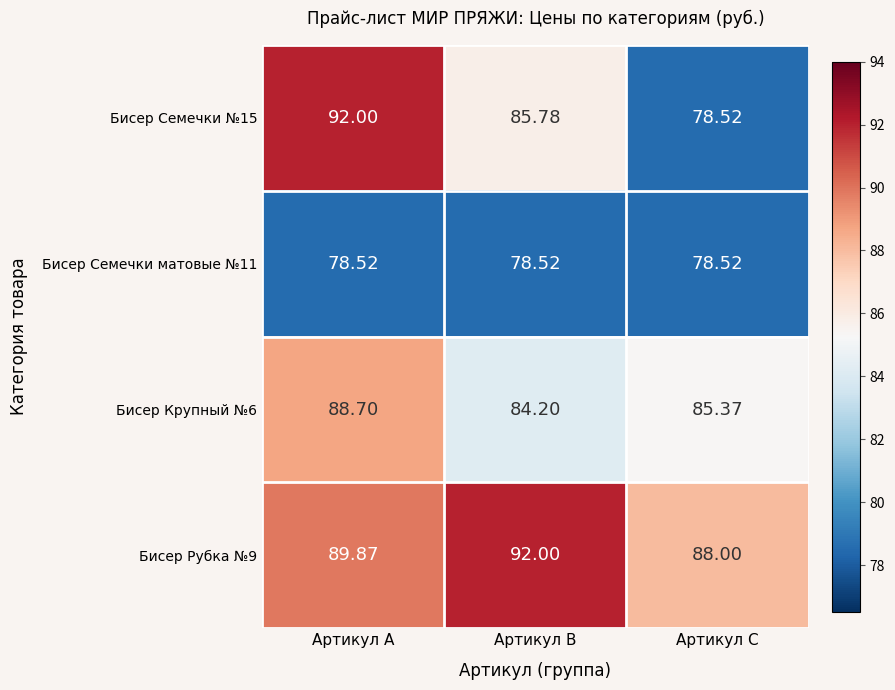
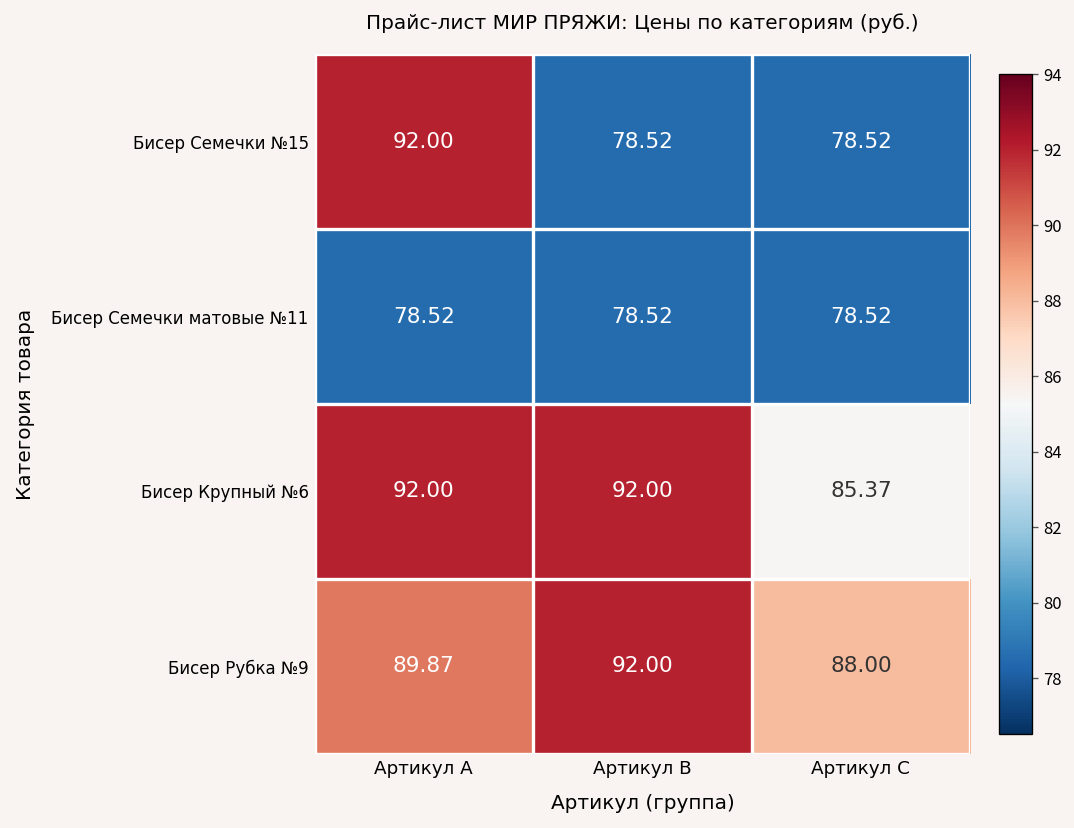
Бисер Семечки №15, Артикул B: 85.78 -> 78.52
Бисер Крупный №6, Артикул A: 88.70 -> 92.00
Бисер Крупный №6, Артикул B: 84.20 -> 92.00
